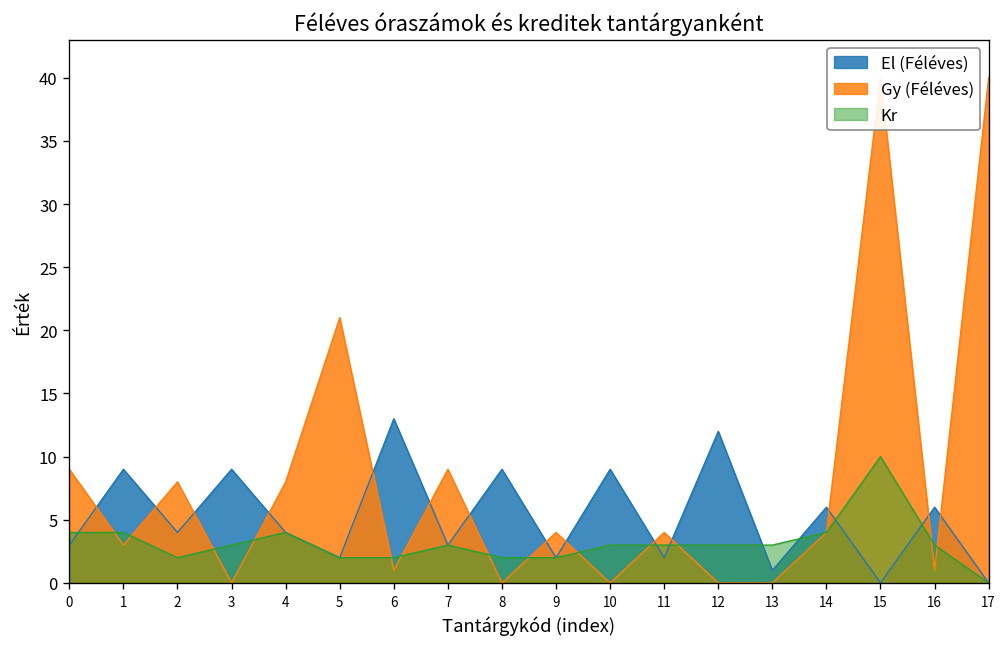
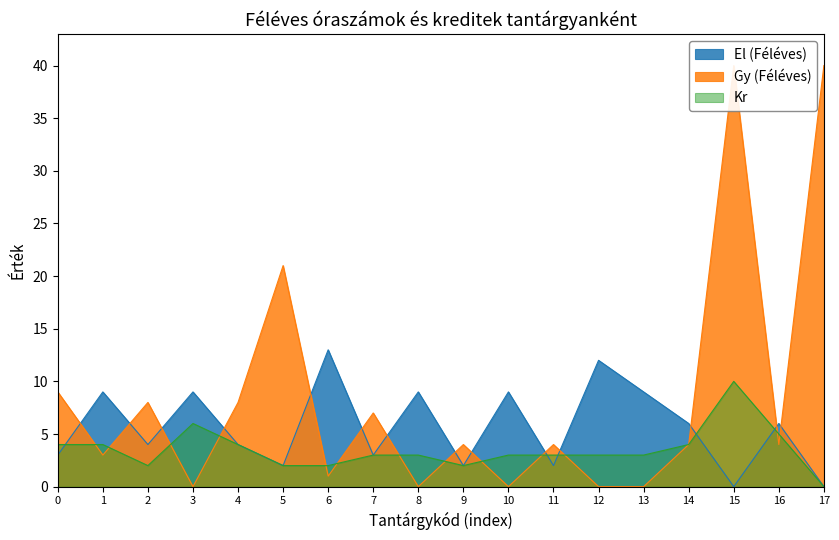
Kr, 3: 3 -> 6
Gy (Féléves), 7: 9 -> 7
Kr, 8: 2 -> 3
El (Féléves), 13: 1 -> 9
Gy (Féléves), 16: 1 -> 4
Kr, 16: 3 -> 5
